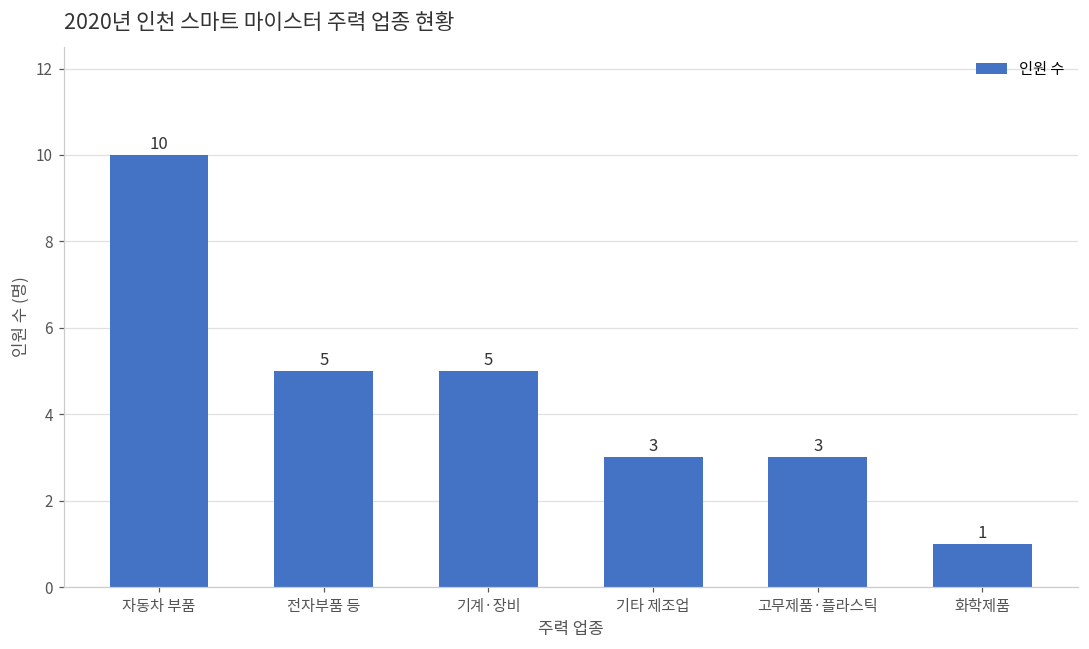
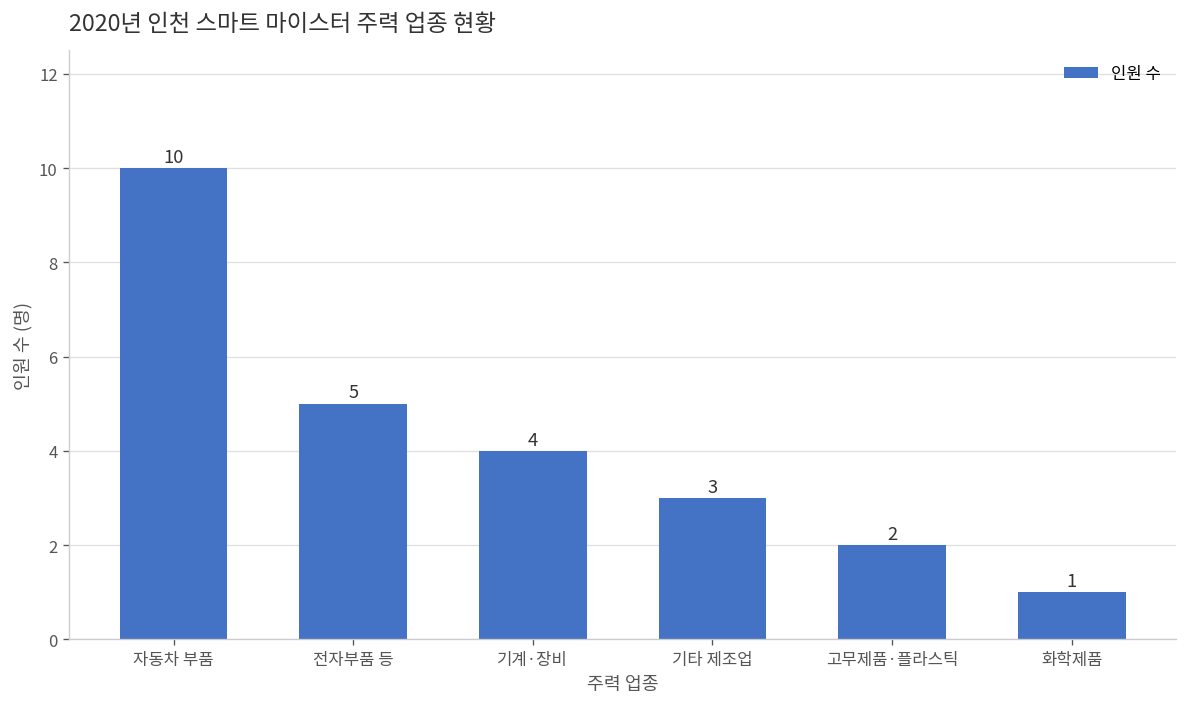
기계·장비: 5 -> 4
고무제품·플라스틱: 3 -> 2
